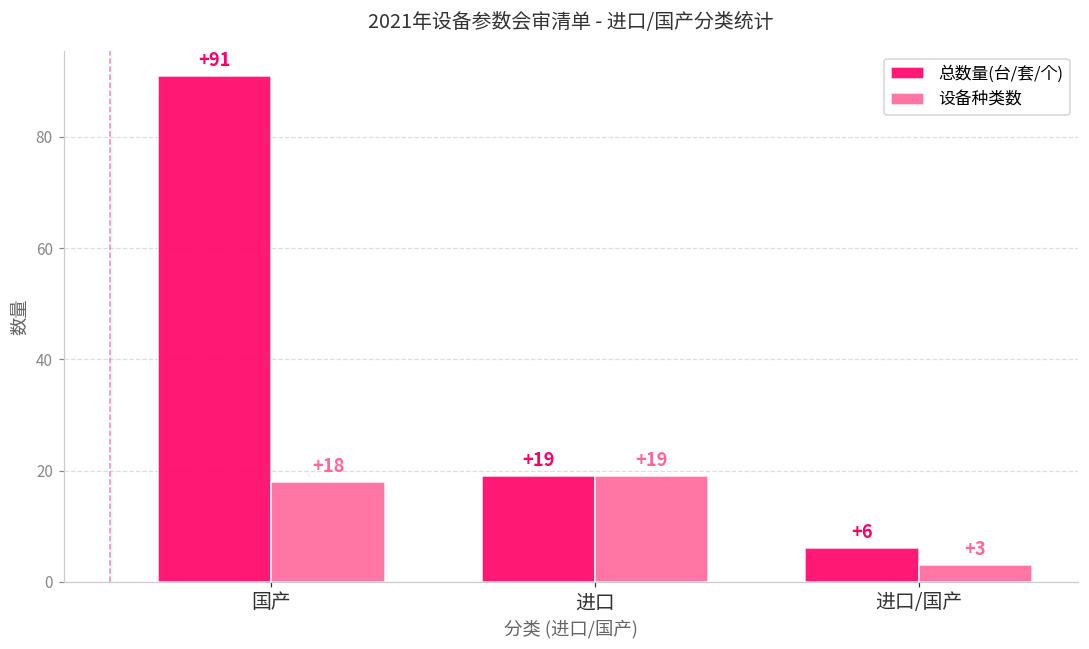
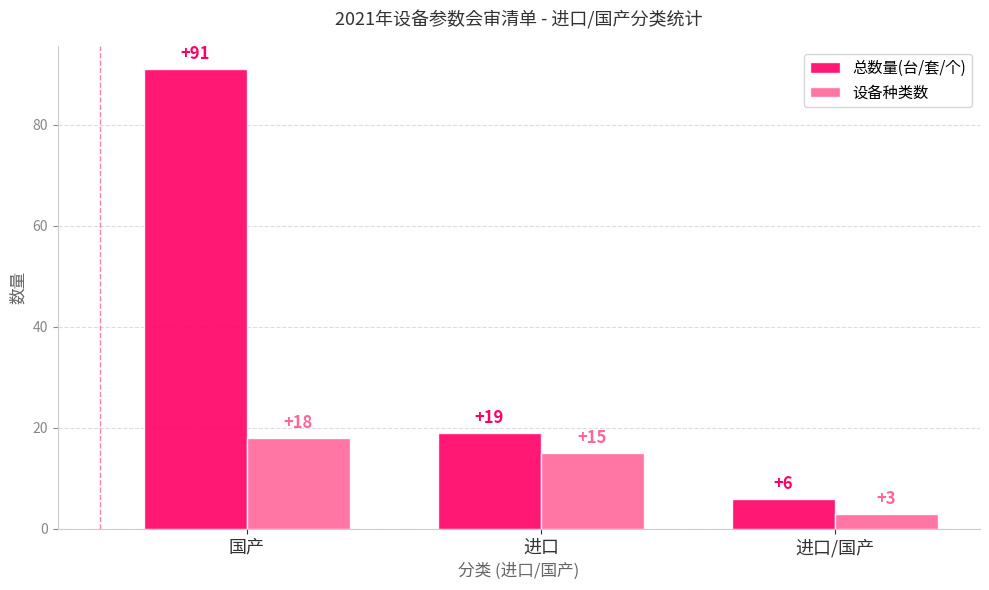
设备种类数, 进口: +19 -> +15
